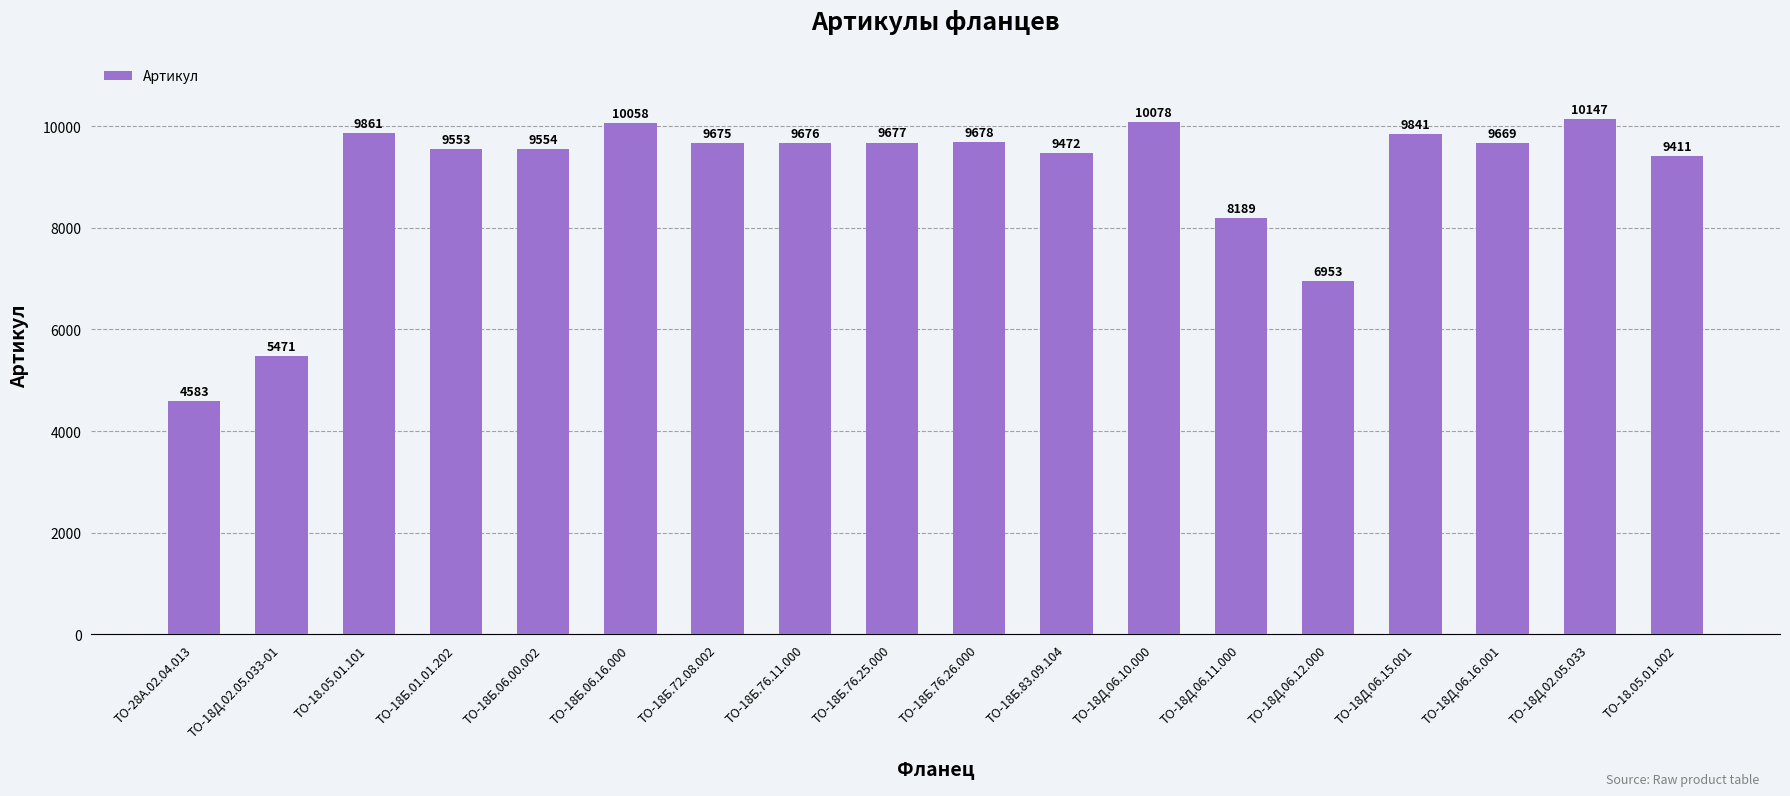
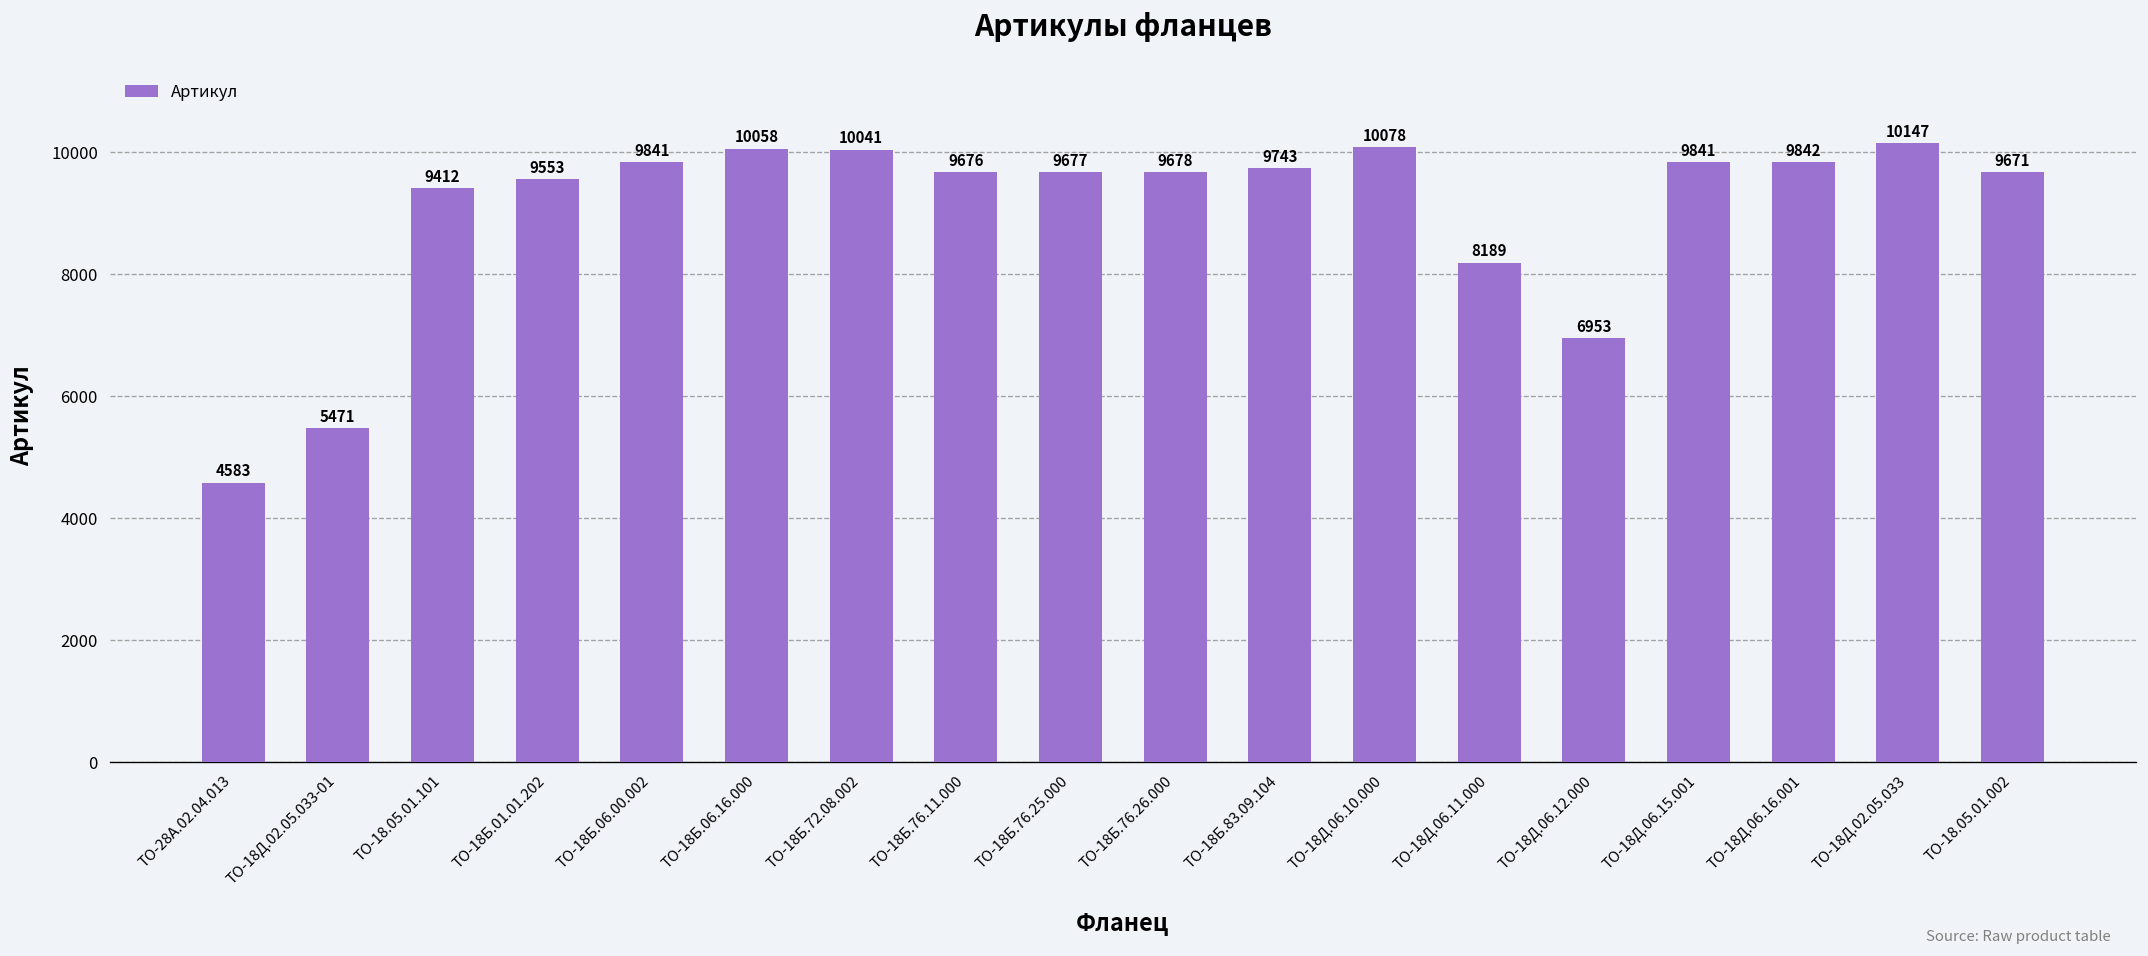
ТО-18.05.01.101: 9861 -> 9412
ТО-18Б.06.00.002: 9554 -> 9841
ТО-18Б.72.08.002: 9675 -> 10041
ТО-18Б.83.09.104: 9472 -> 9743
ТО-18Д.06.16.001: 9669 -> 9842
ТО-18.05.01.002: 9411 -> 9671
